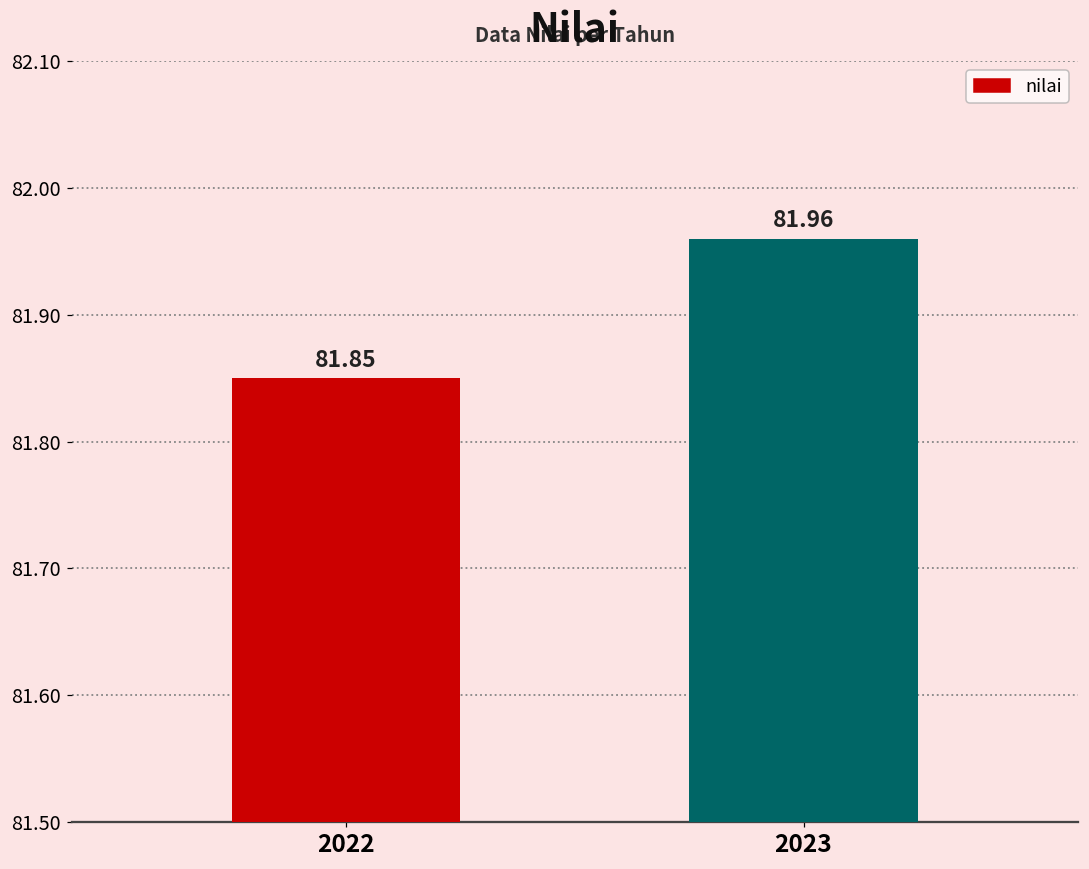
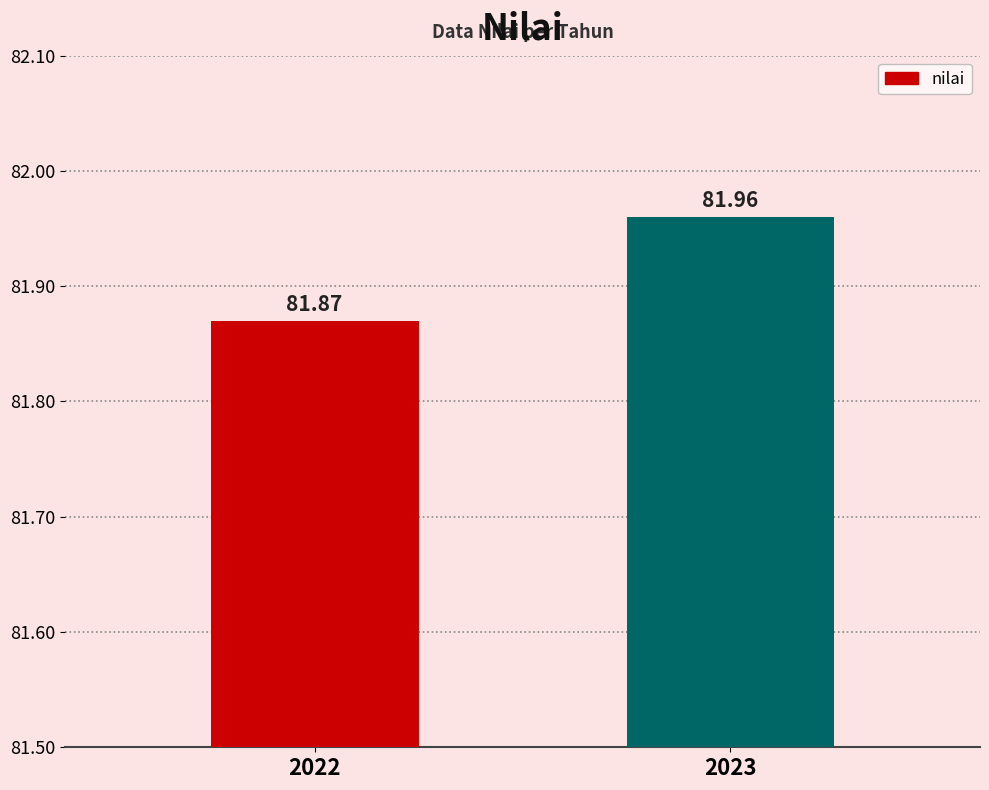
2022: 81.85 -> 81.87
